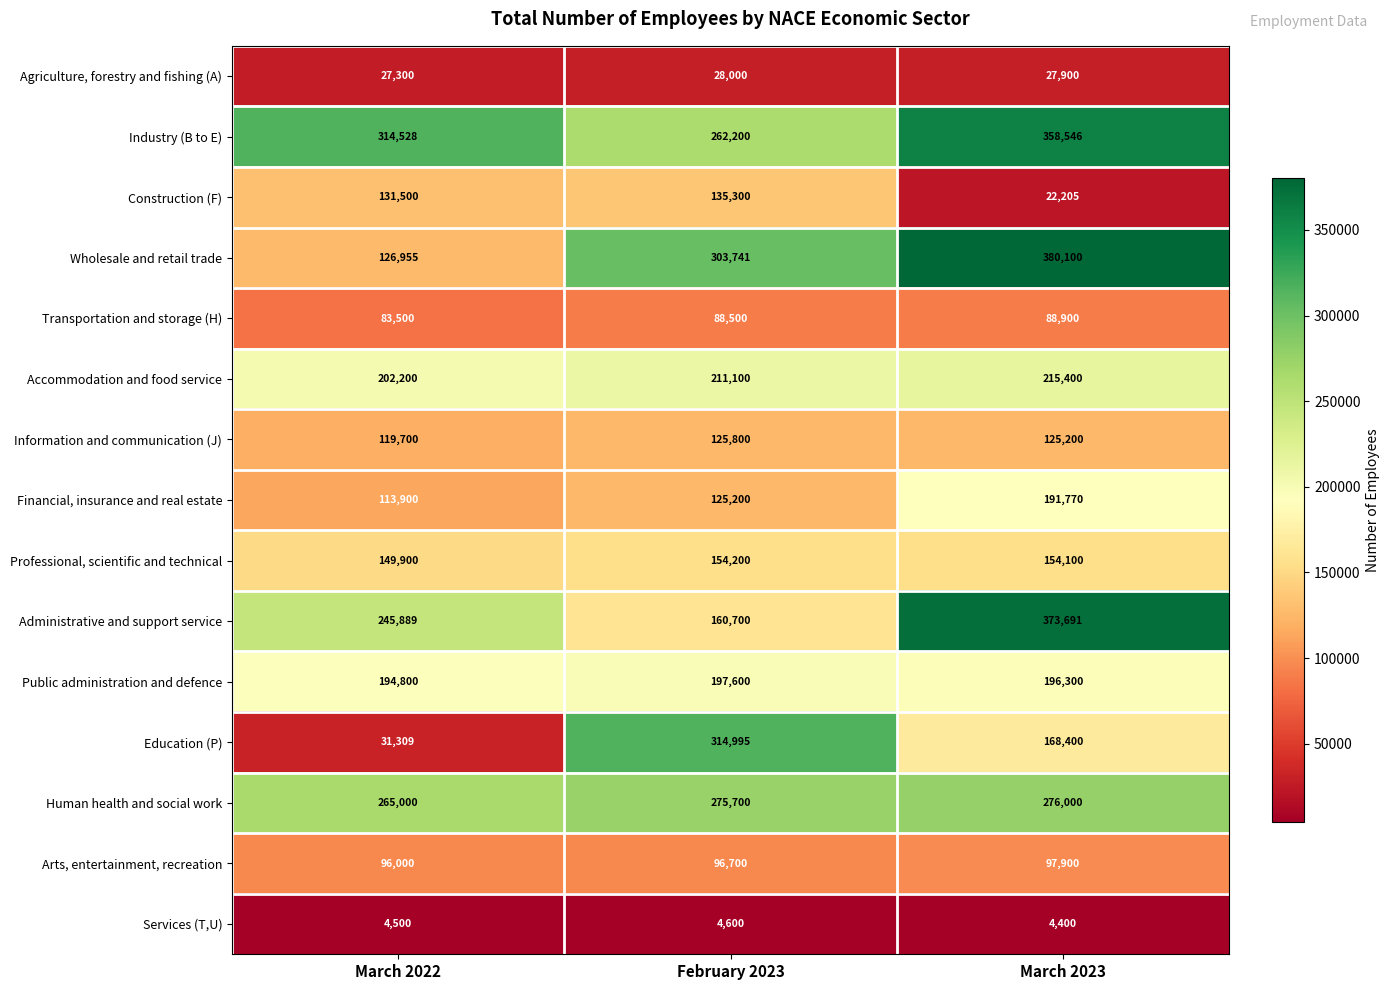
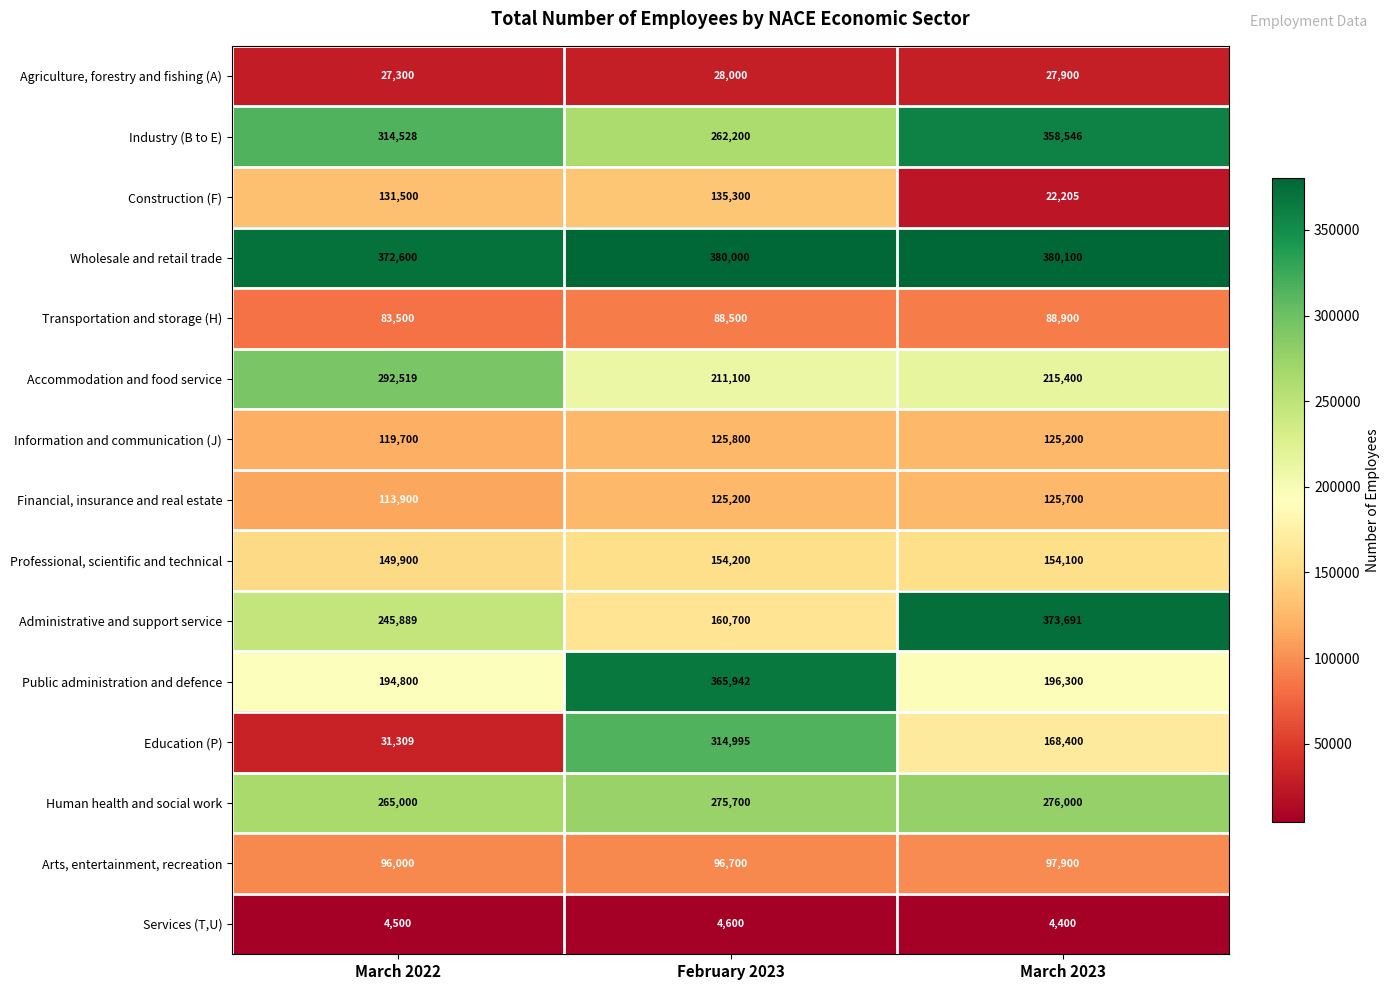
Wholesale and retail trade, March 2022: 126,955 -> 372,600
Wholesale and retail trade, February 2023: 303,741 -> 380,000
Accommodation and food service, March 2022: 202,200 -> 292,519
Financial, insurance and real estate, March 2023: 191,770 -> 125,700
Public administration and defence, February 2023: 197,600 -> 365,942
